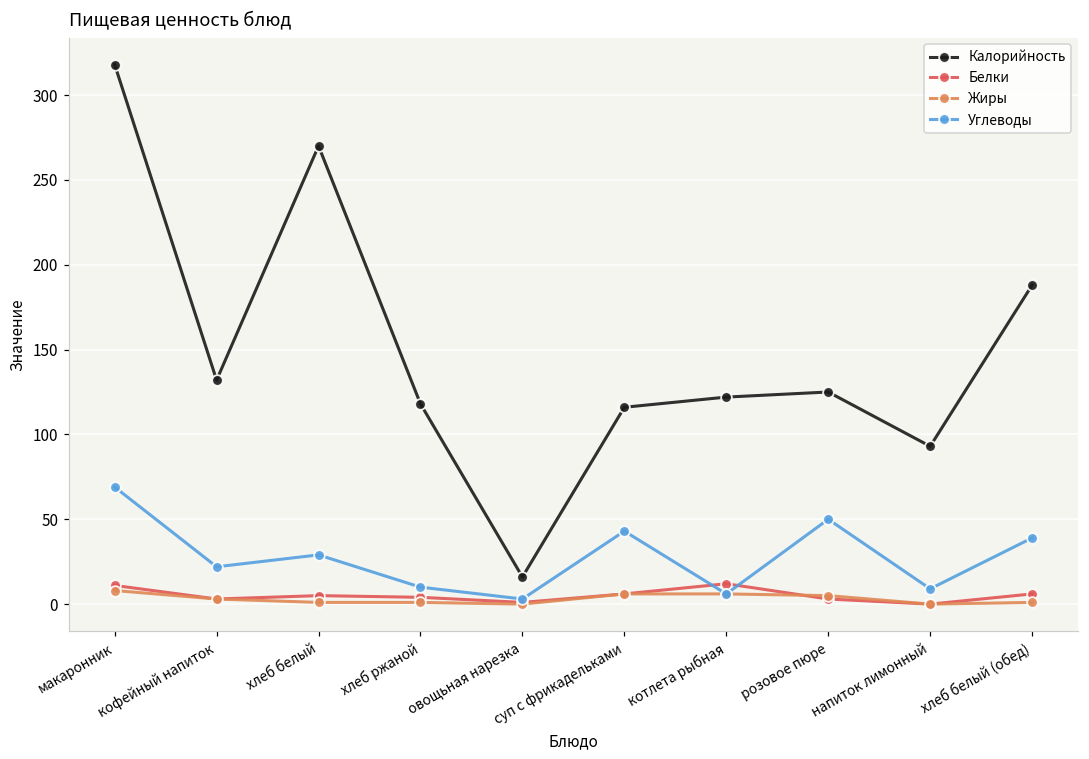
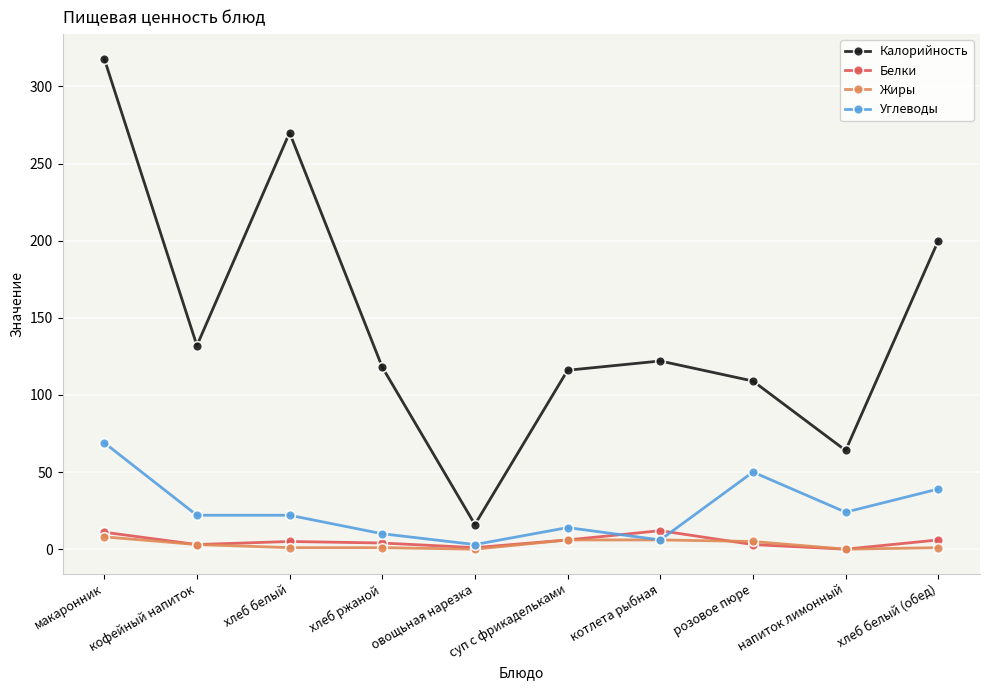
Углеводы, хлеб белый: 29 -> 22
Углеводы, суп с фрикадельками: 43 -> 14
Калорийность, розовое пюре: 125 -> 109
Калорийность, напиток лимонный: 93 -> 64
Углеводы, напиток лимонный: 9 -> 24
Калорийность, хлеб белый (обед): 188 -> 200
